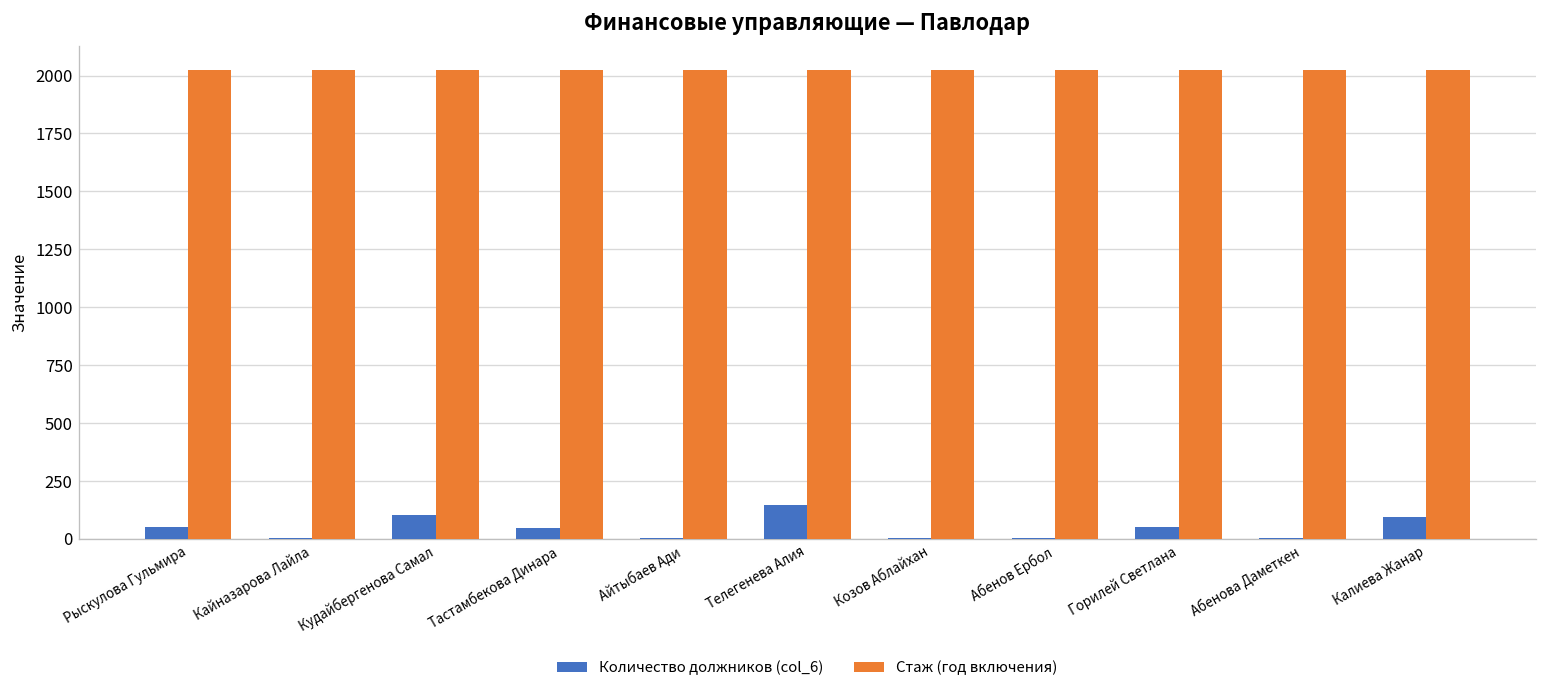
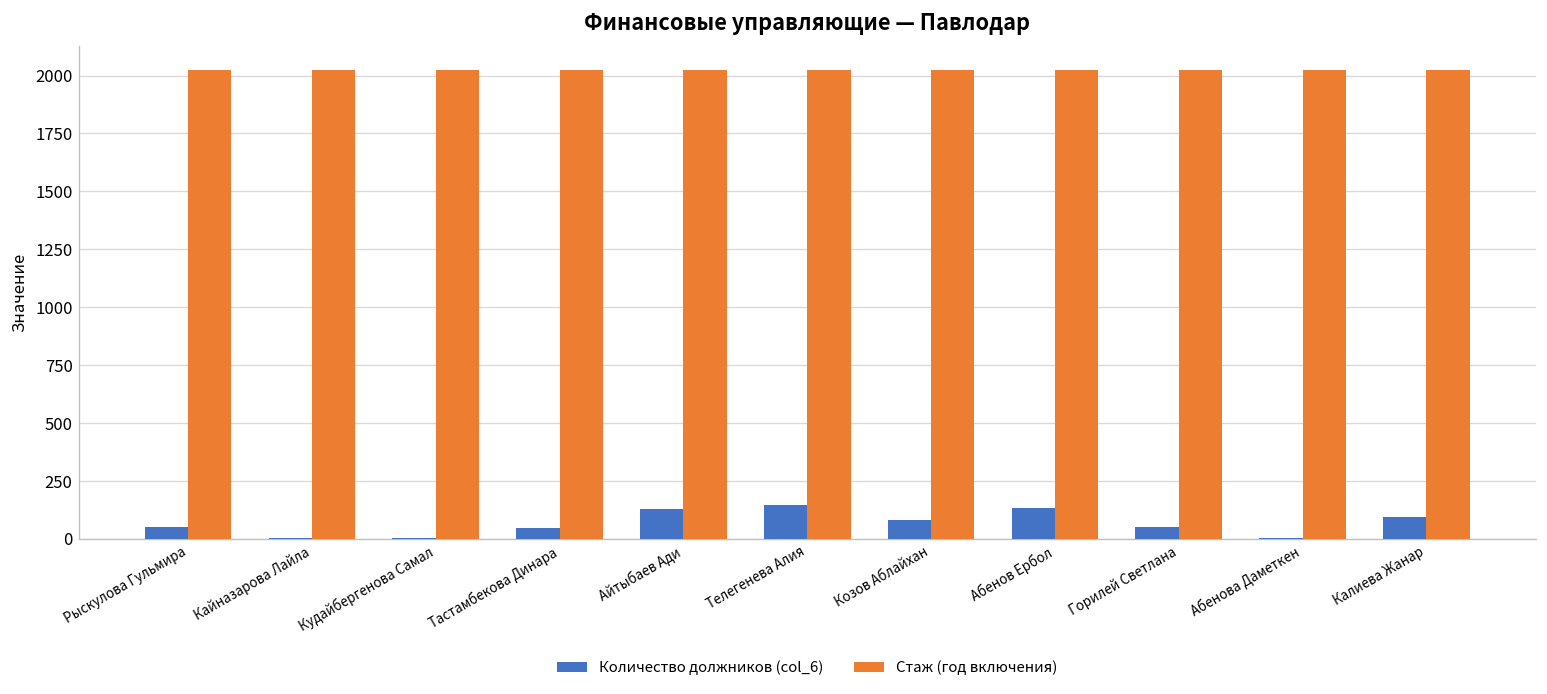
Количество должников (col_6), Кудайбергенова Самал: 100 -> 0
Количество должников (col_6), Айтыбаев Ади: 0 -> 130
Количество должников (col_6), Козов Аблайхан: 0 -> 80
Количество должников (col_6), Абенов Ербол: 0 -> 130
